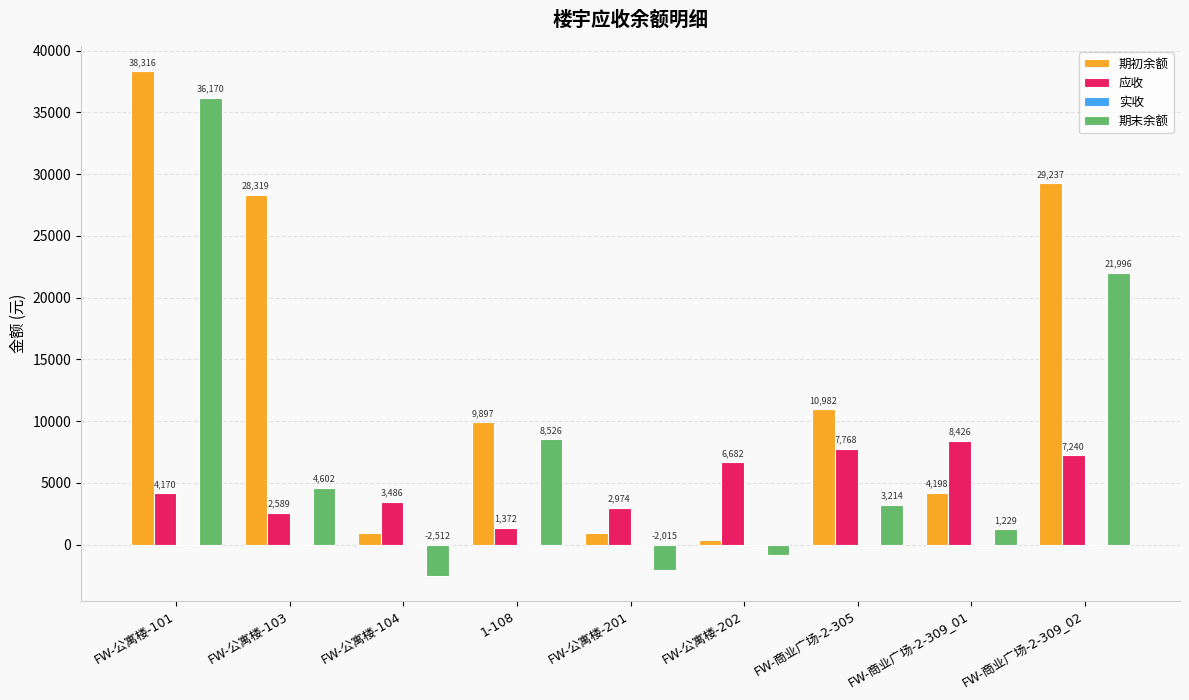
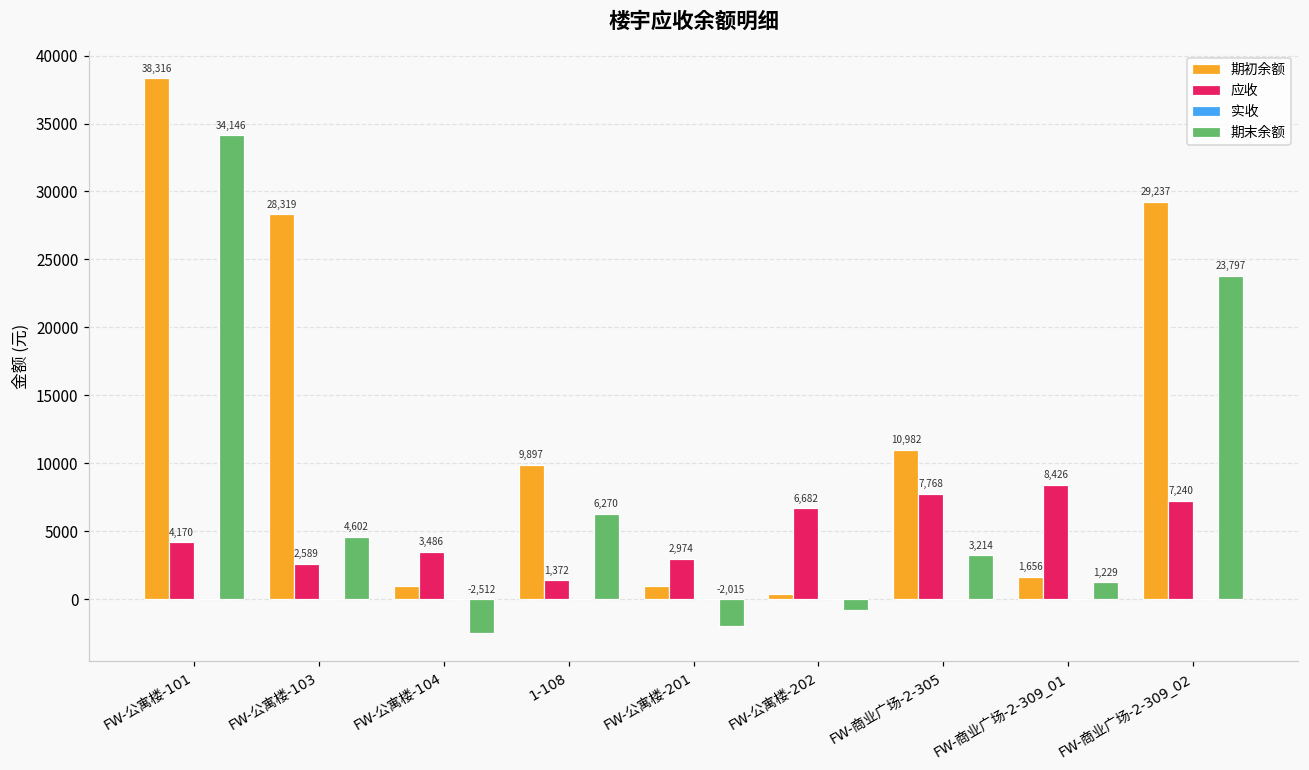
期末余额, FW-公寓楼-101: 36,170 -> 34,146
期末余额, 1-108: 8,526 -> 6,270
期初余额, FW-商业广场-2-309_01: 4,198 -> 1,656
期末余额, FW-商业广场-2-309_02: 21,996 -> 23,797
